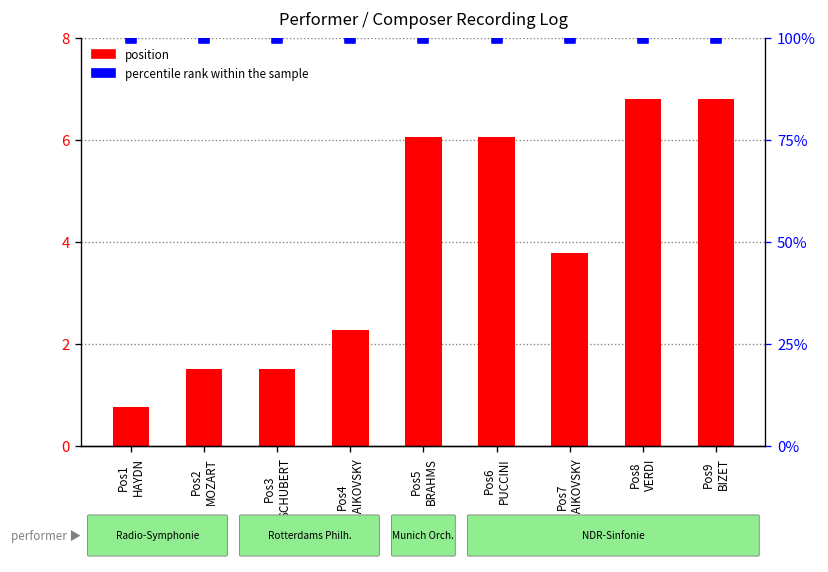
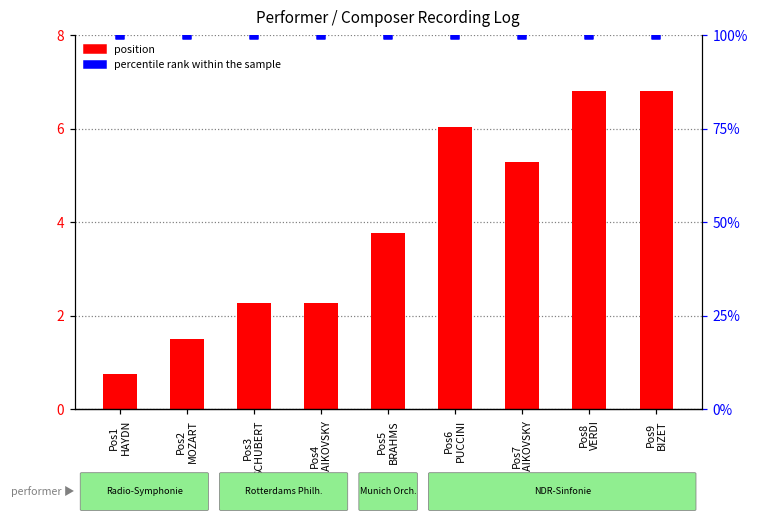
position, Pos3 SCHUBERT: 1.5 -> 2.3
position, Pos5 BRAHMS: 6.0 -> 3.8
position, Pos7 TCHAIKOVSKY: 3.8 -> 5.3
